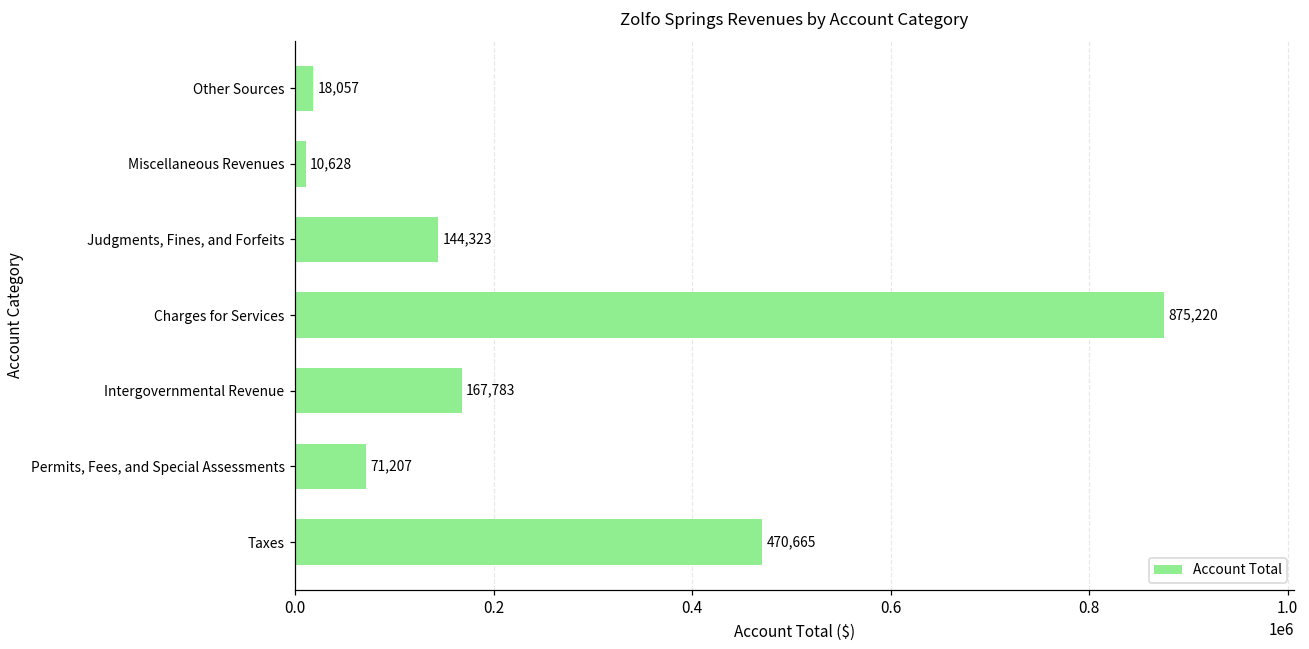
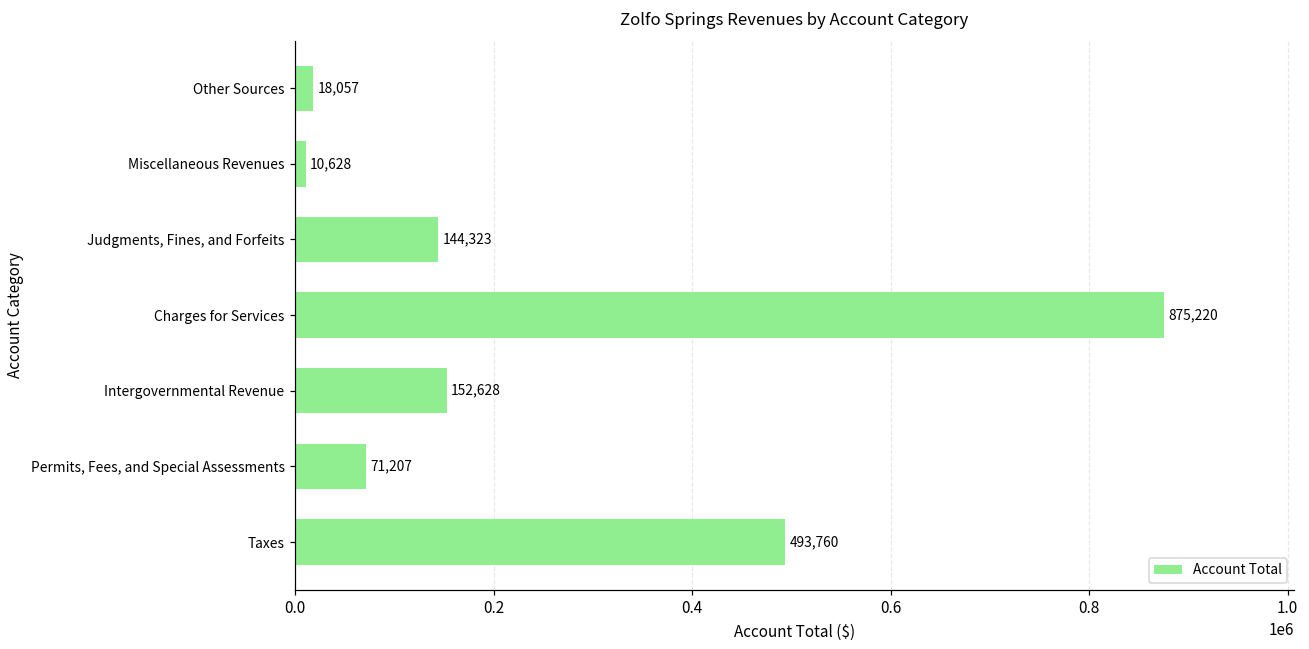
Intergovernmental Revenue: 167,783 -> 152,628
Taxes: 470,665 -> 493,760
